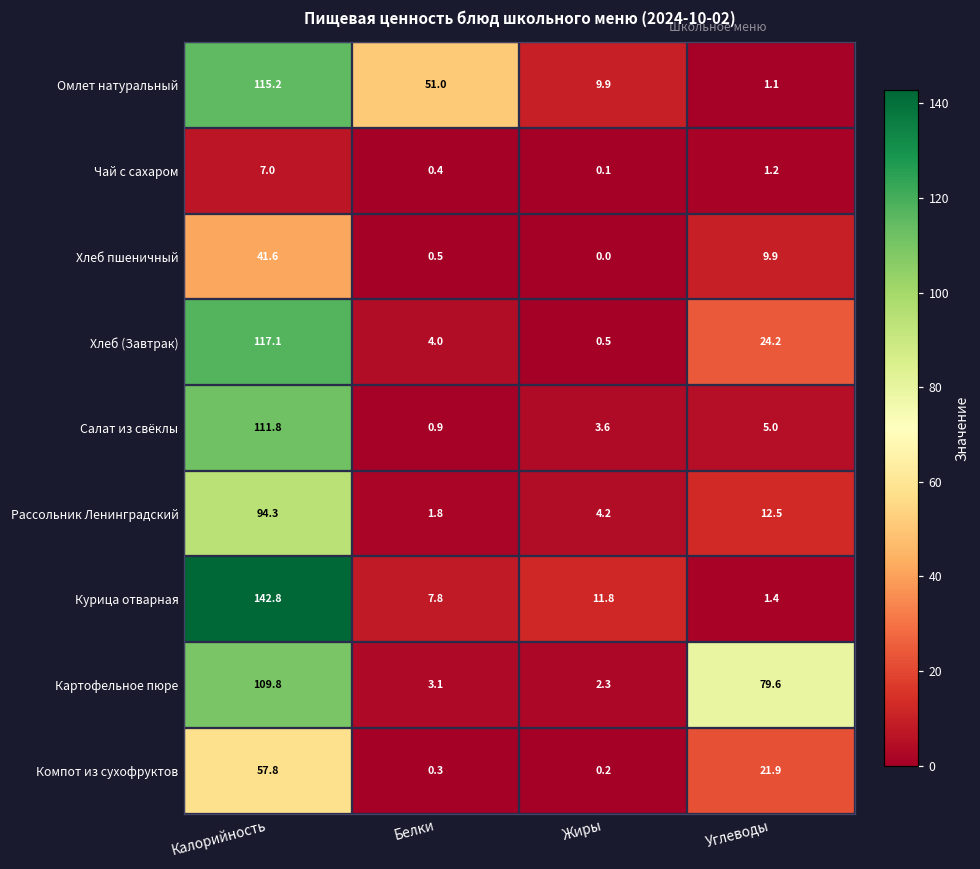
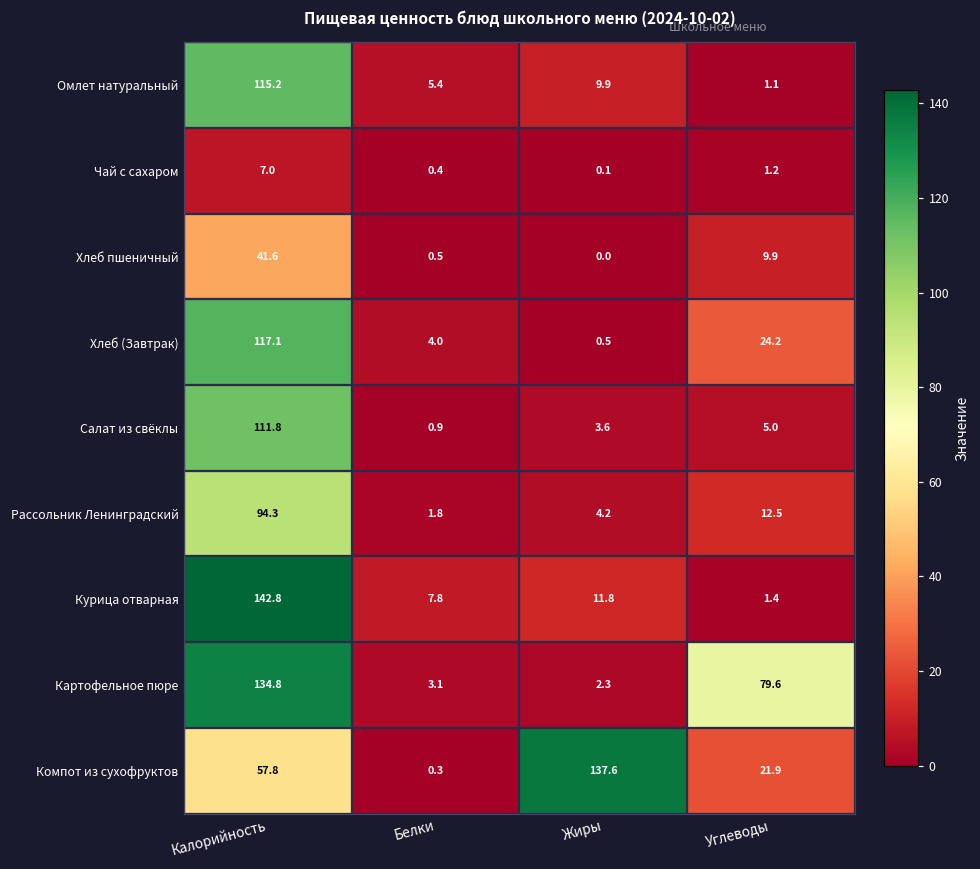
Омлет натуральный, Белки: 51.0 -> 5.4
Картофельное пюре, Калорийность: 109.8 -> 134.8
Компот из сухофруктов, Жиры: 0.2 -> 137.6
